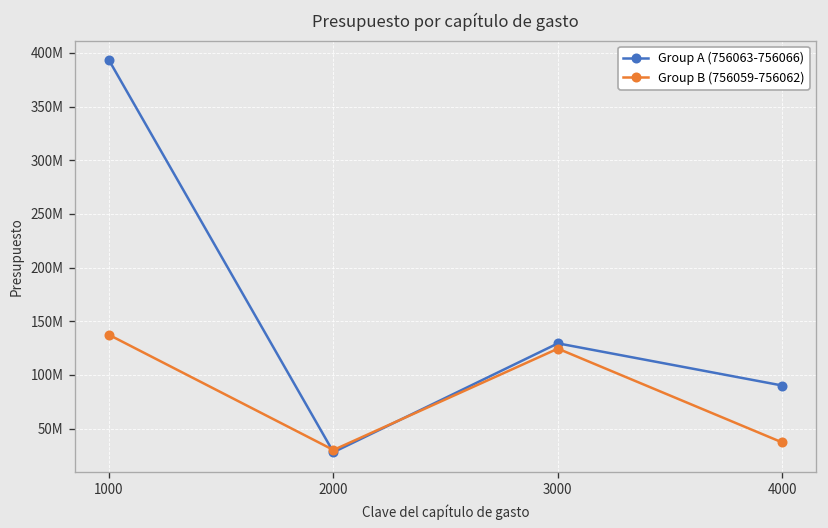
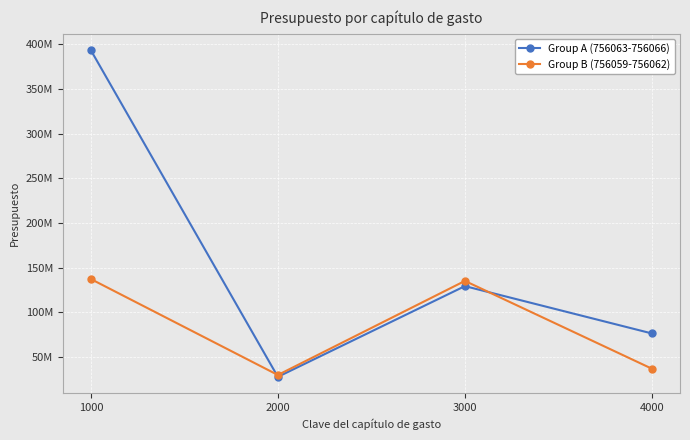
Group B (756059-756062), 3000: 120000000 -> 140000000
Group A (756063-756066), 4000: 90000000 -> 80000000
